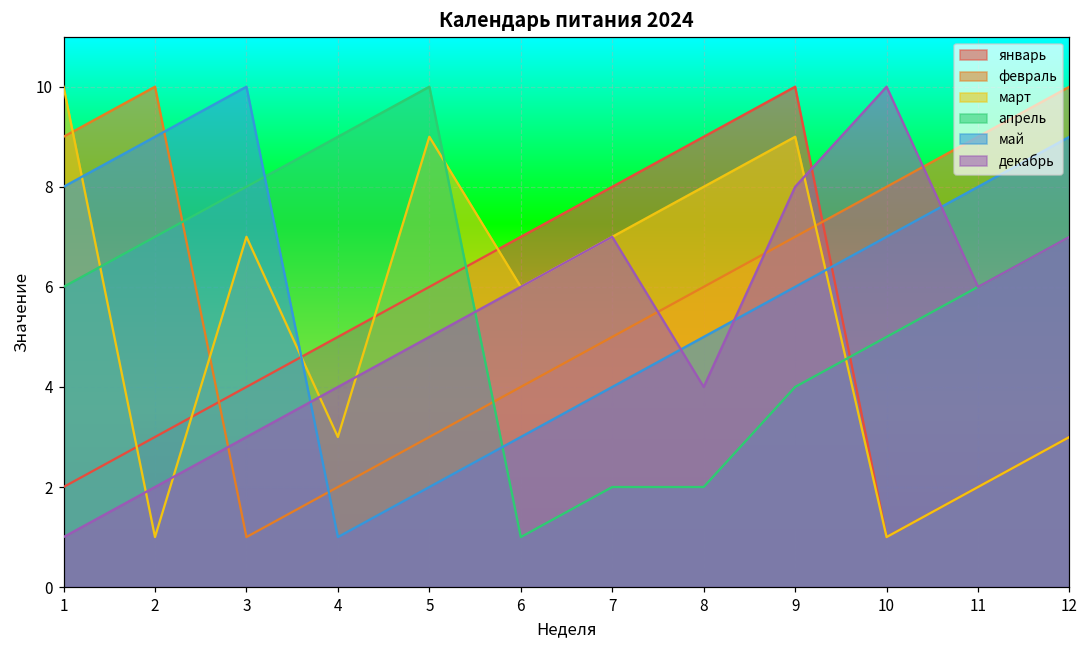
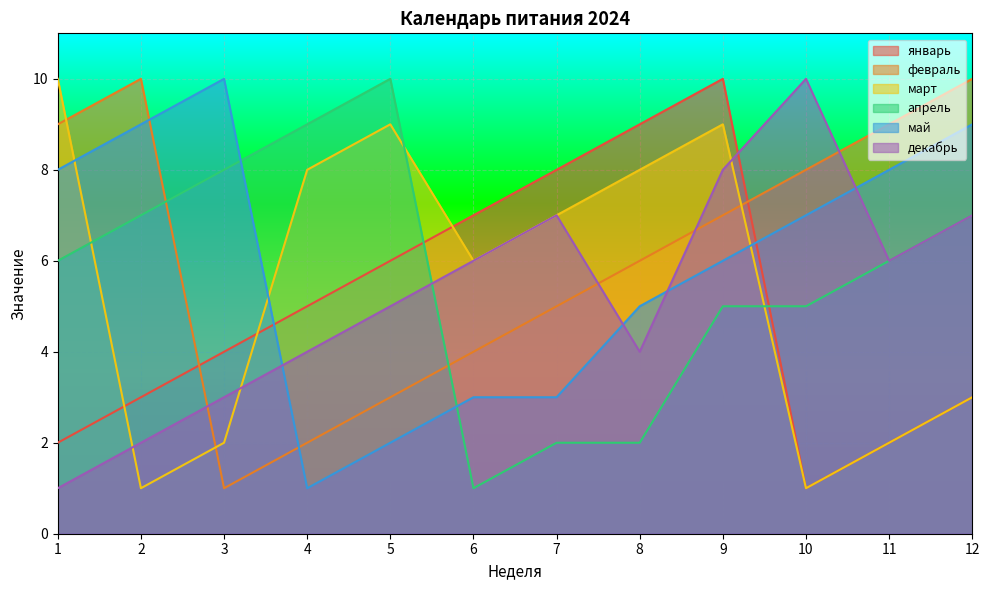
март, 3: 7 -> 2
март, 4: 3 -> 8
май, 7: 4 -> 3
апрель, 9: 4 -> 5
